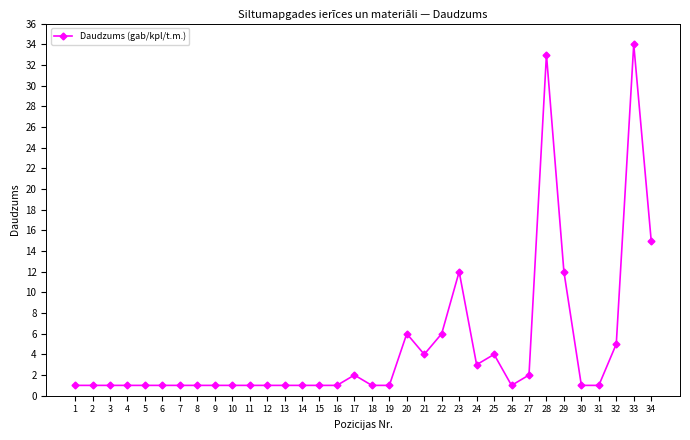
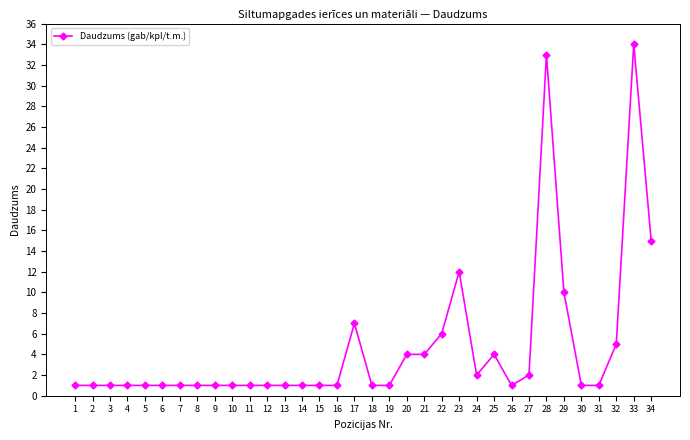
17: 2 -> 7
20: 6 -> 4
24: 3 -> 2
29: 12 -> 10
